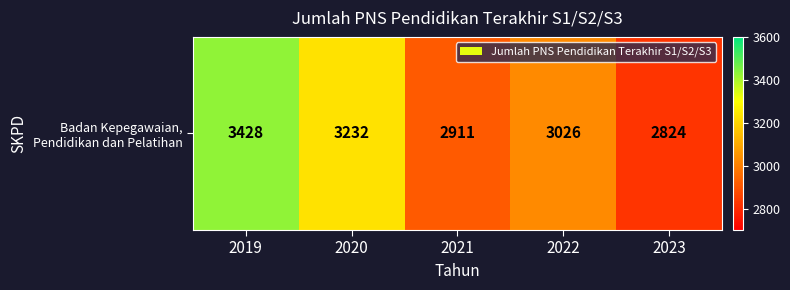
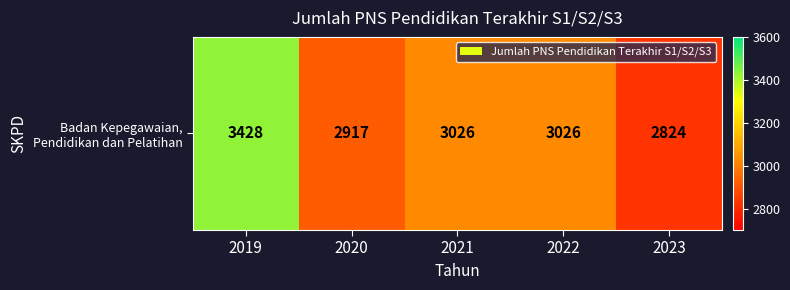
Badan Kepegawaian, Pendidikan dan Pelatihan, 2020: 3232 -> 2917
Badan Kepegawaian, Pendidikan dan Pelatihan, 2021: 2911 -> 3026
